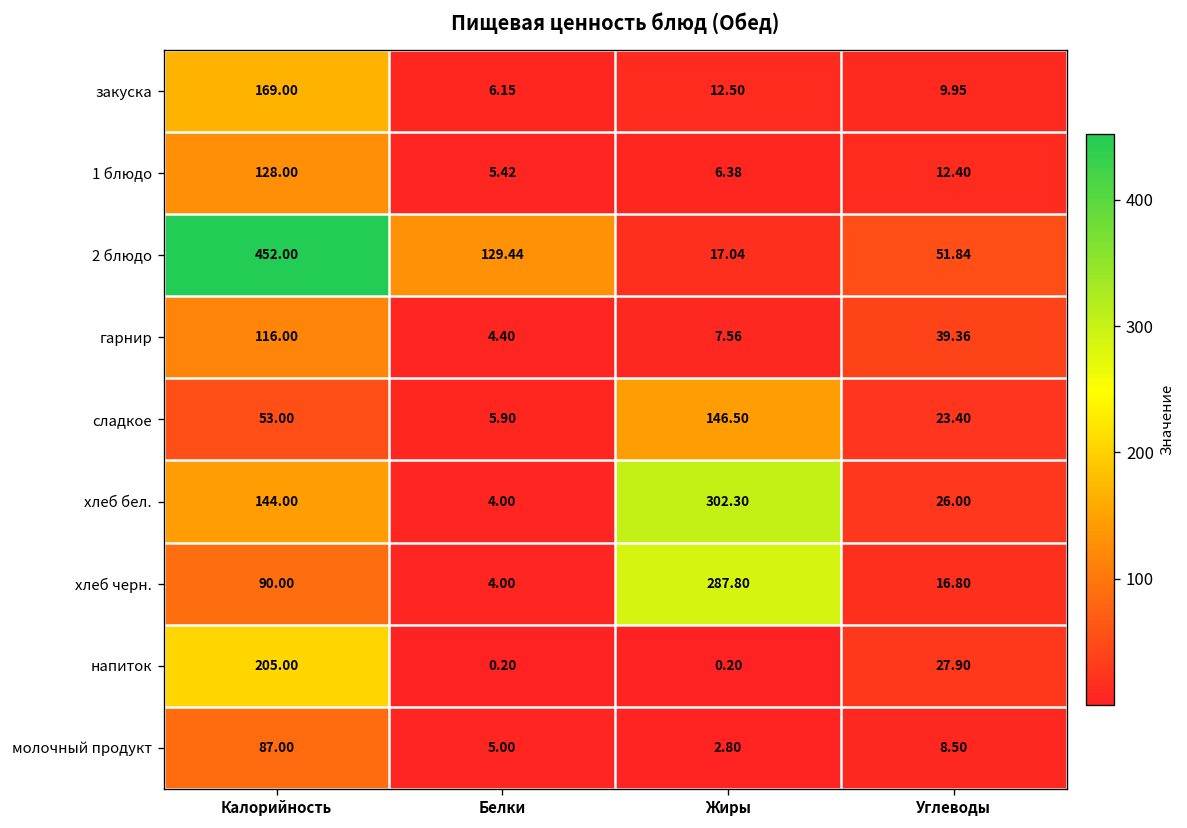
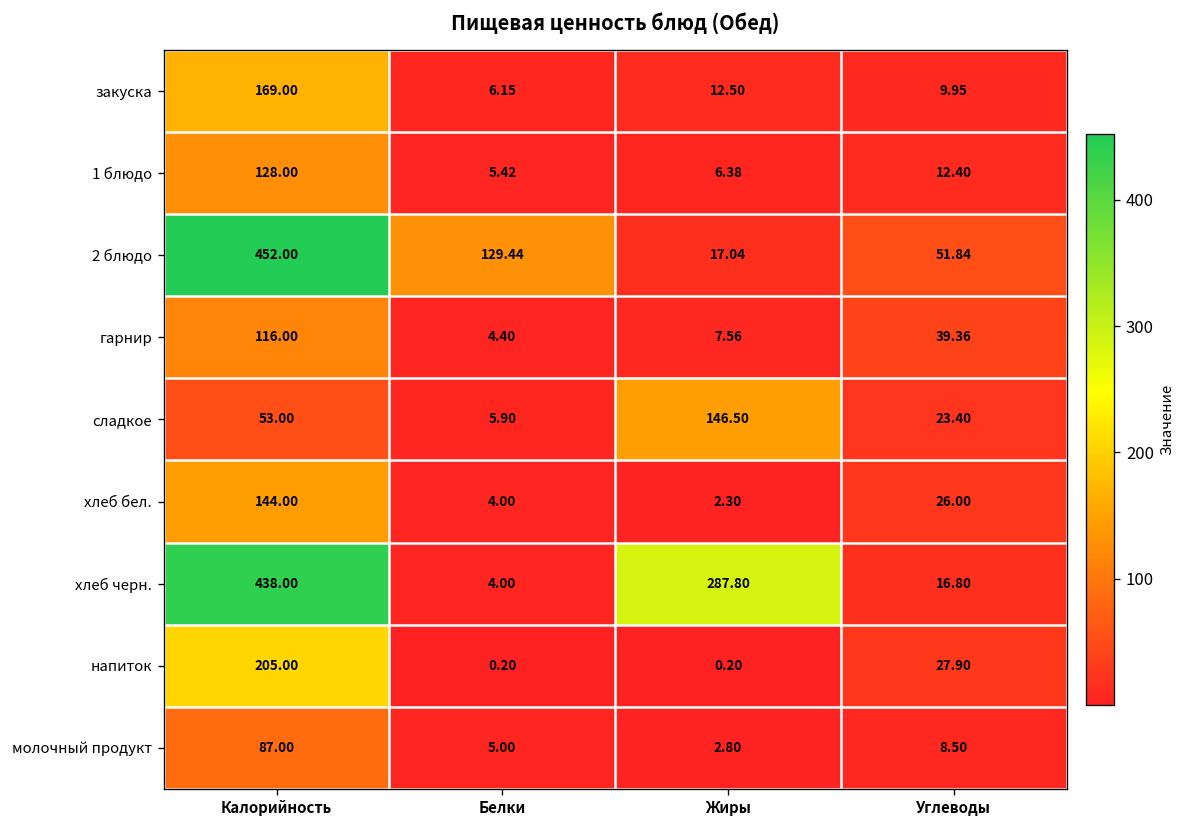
хлеб бел., Жиры: 302.30 -> 2.30
хлеб черн., Калорийность: 90.00 -> 438.00
